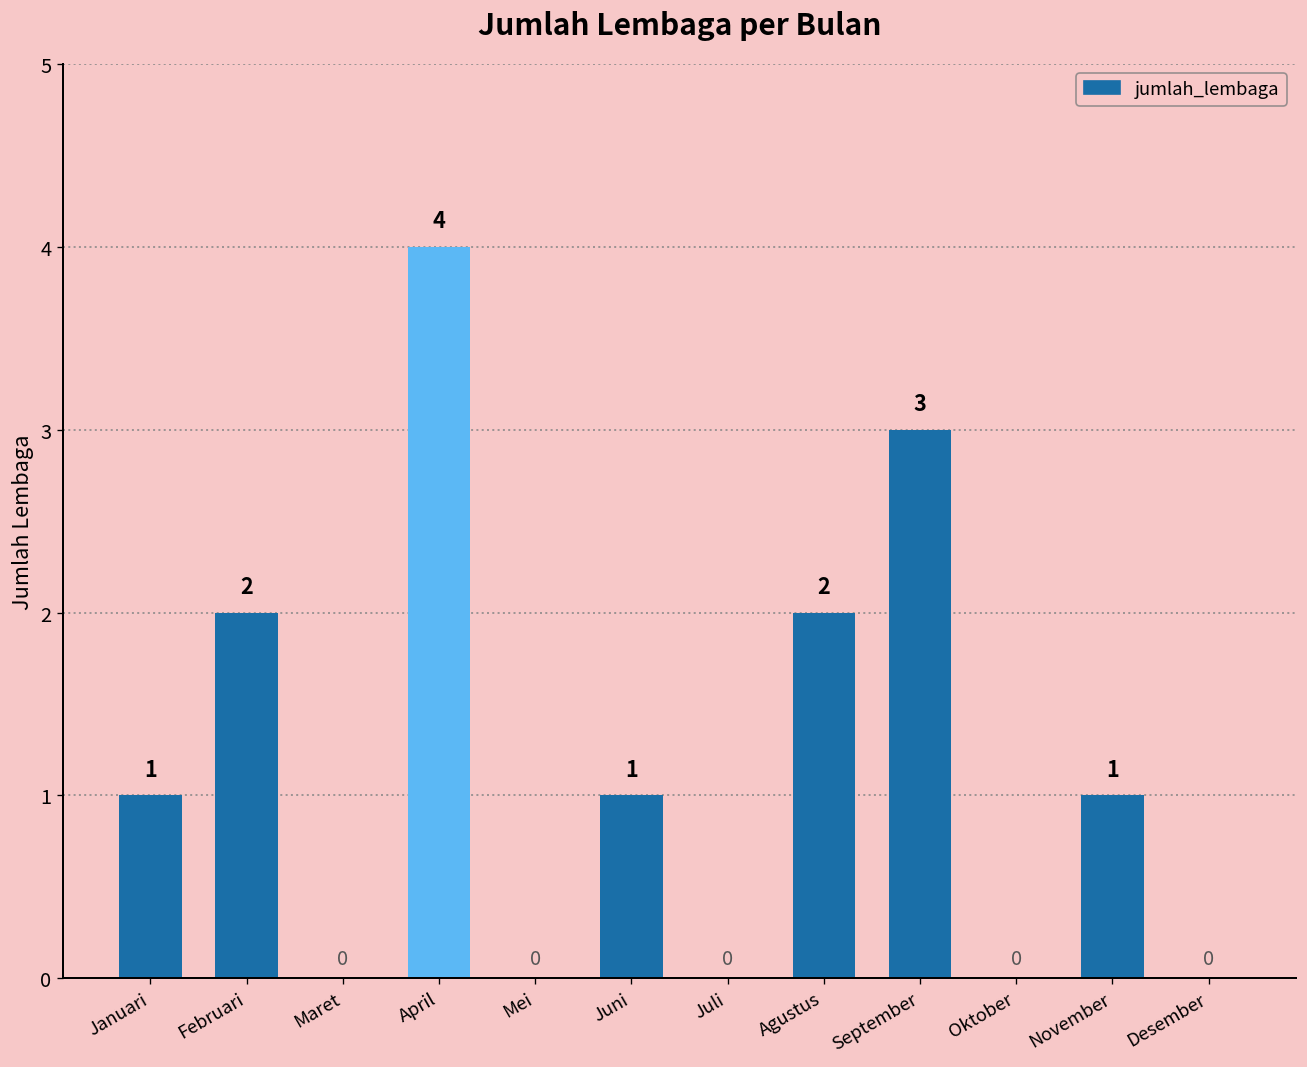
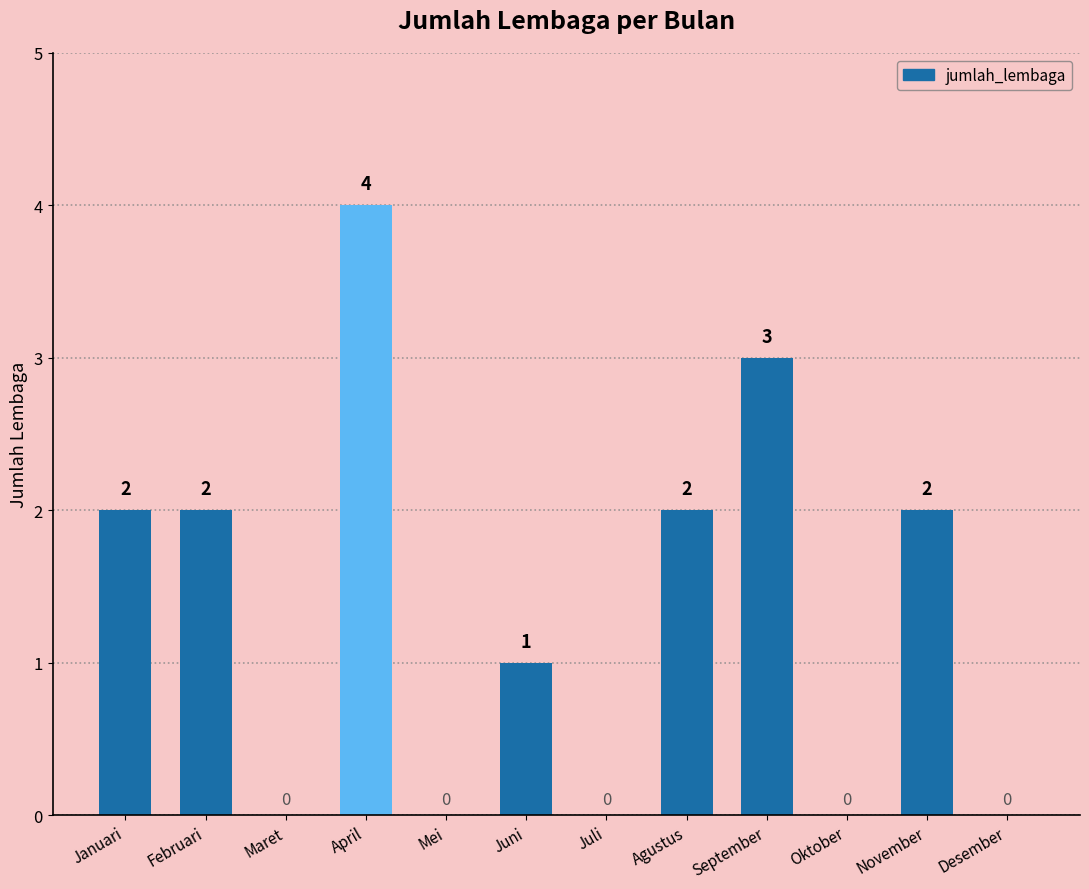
Januari: 1 -> 2
November: 1 -> 2
